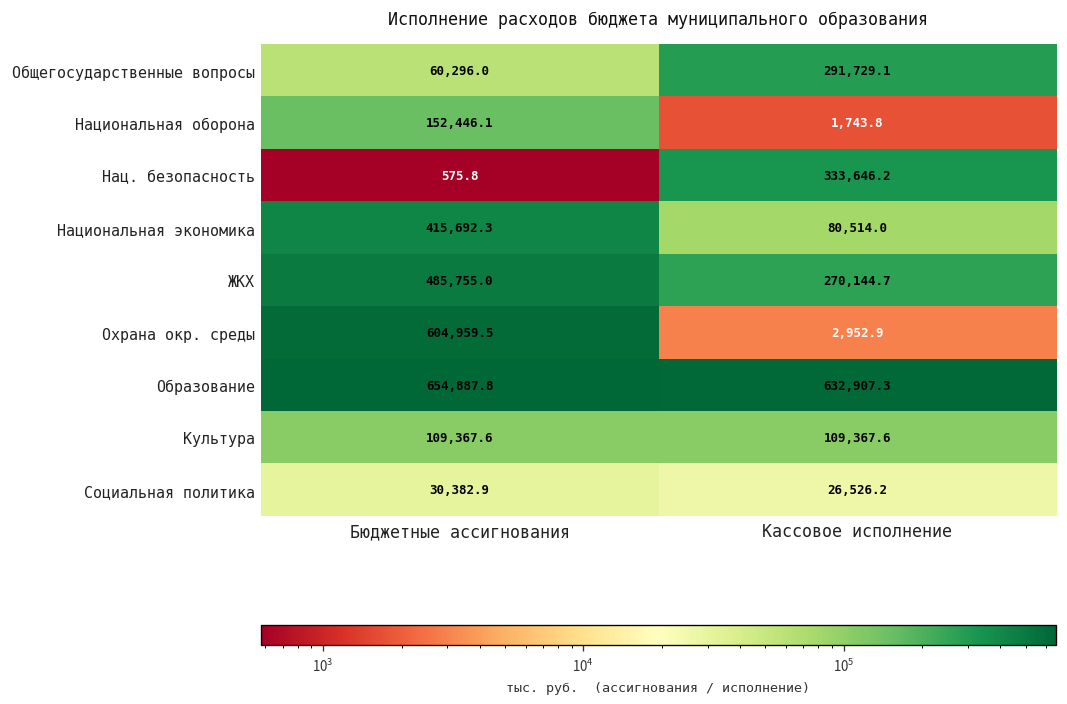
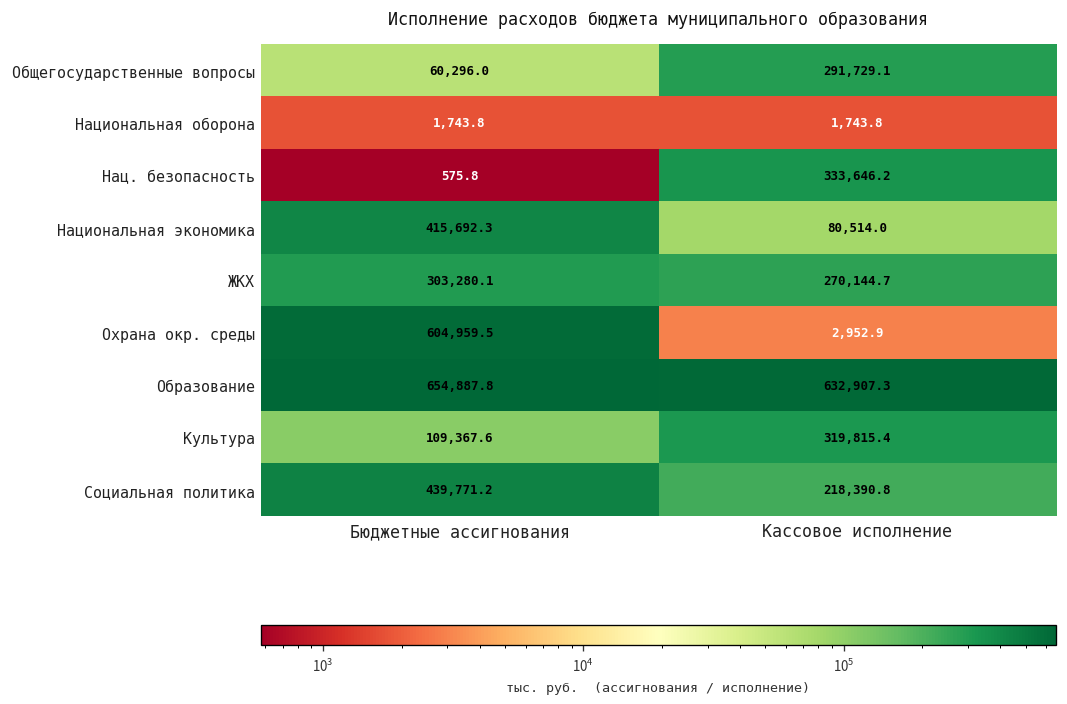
Национальная оборона, Бюджетные ассигнования: 152,446.1 -> 1,743.8
ЖКХ, Бюджетные ассигнования: 485,755.0 -> 303,280.1
Культура, Кассовое исполнение: 109,367.6 -> 319,815.4
Социальная политика, Бюджетные ассигнования: 30,382.9 -> 439,771.2
Социальная политика, Кассовое исполнение: 26,526.2 -> 218,390.8
